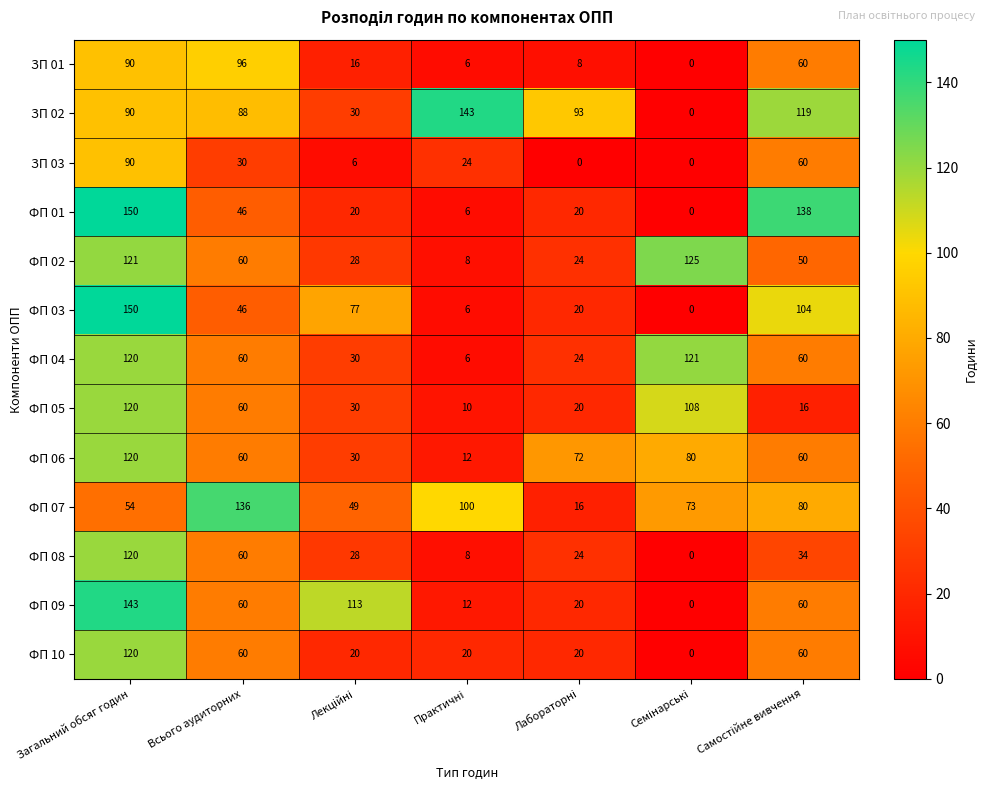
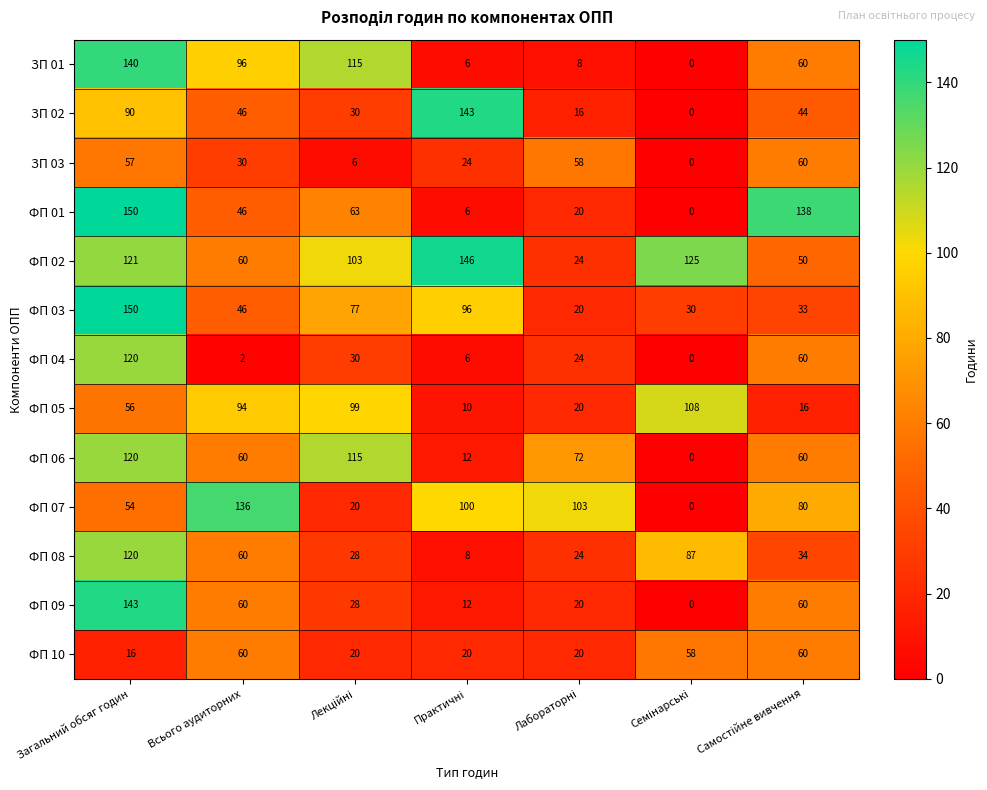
ЗП 01, Загальний обсяг годин: 90 -> 140
ЗП 01, Лекційні: 16 -> 115
ЗП 02, Всього аудиторних: 88 -> 46
ЗП 02, Лабораторні: 93 -> 16
ЗП 02, Самостійне вивчення: 119 -> 44
ЗП 03, Загальний обсяг годин: 90 -> 57
ЗП 03, Лабораторні: 0 -> 58
ФП 01, Лекційні: 20 -> 63
ФП 02, Лекційні: 28 -> 103
ФП 02, Практичні: 8 -> 146
ФП 03, Практичні: 6 -> 96
ФП 03, Семінарські: 0 -> 30
ФП 03, Самостійне вивчення: 104 -> 33
ФП 04, Всього аудиторних: 60 -> 2
ФП 04, Семінарські: 121 -> 0
ФП 05, Загальний обсяг годин: 120 -> 56
ФП 05, Всього аудиторних: 60 -> 94
ФП 05, Лекційні: 30 -> 99
ФП 06, Лекційні: 30 -> 115
ФП 06, Семінарські: 80 -> 0
ФП 07, Лекційні: 49 -> 20
ФП 07, Лабораторні: 16 -> 103
ФП 07, Семінарські: 73 -> 0
ФП 08, Семінарські: 0 -> 87
ФП 09, Лекційні: 113 -> 28
ФП 10, Загальний обсяг годин: 120 -> 16
ФП 10, Семінарські: 0 -> 58
